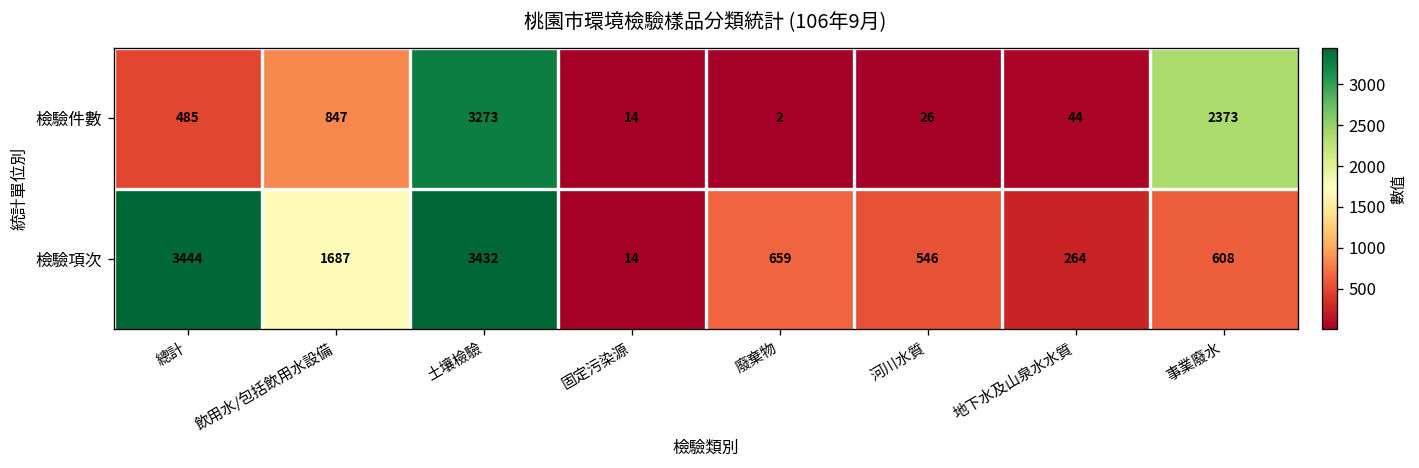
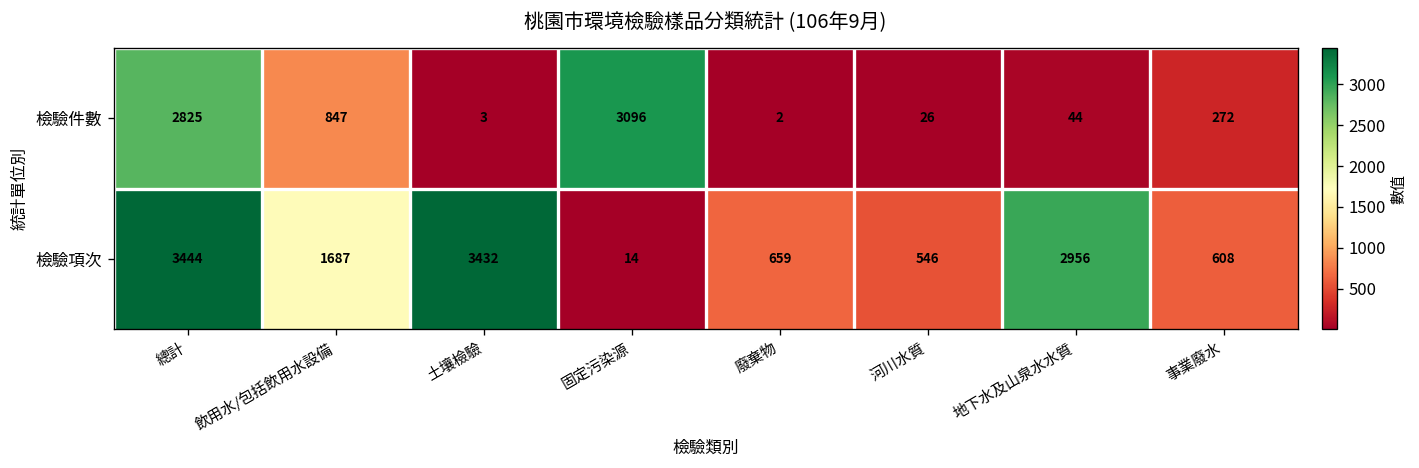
檢驗件數, 總計: 485 -> 2825
檢驗件數, 土壤檢驗: 3273 -> 3
檢驗件數, 固定污染源: 14 -> 3096
檢驗件數, 事業廢水: 2373 -> 272
檢驗項次, 地下水及山泉水水質: 264 -> 2956
